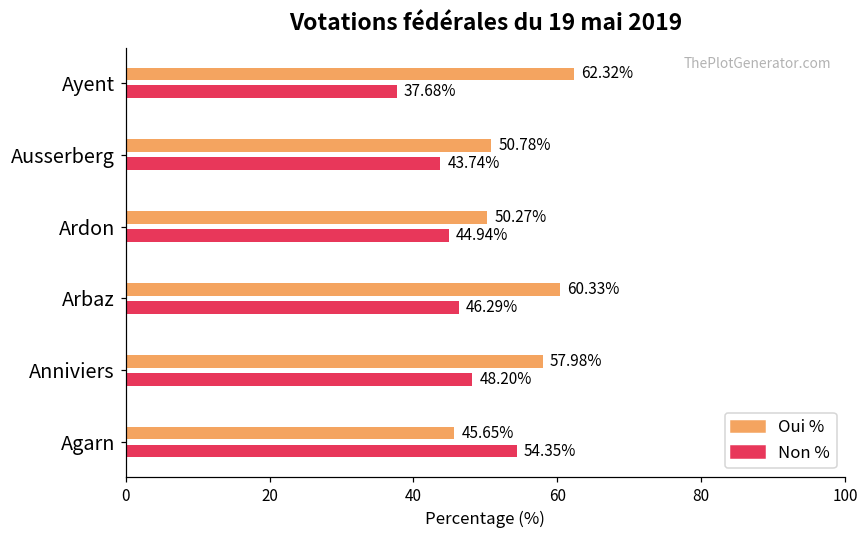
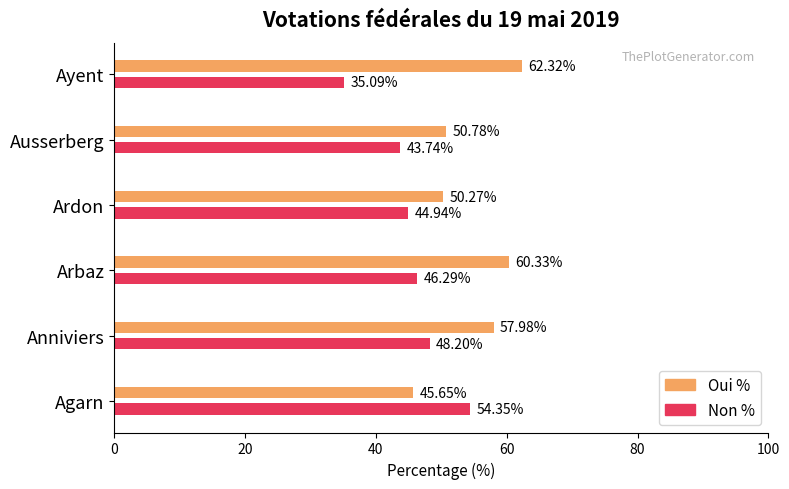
Non %, Ayent: 37.68% -> 35.09%
